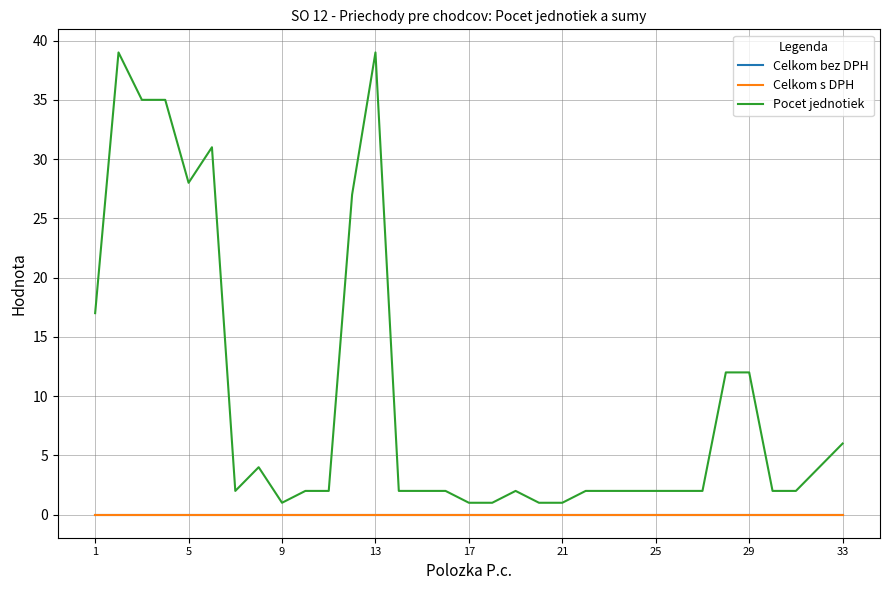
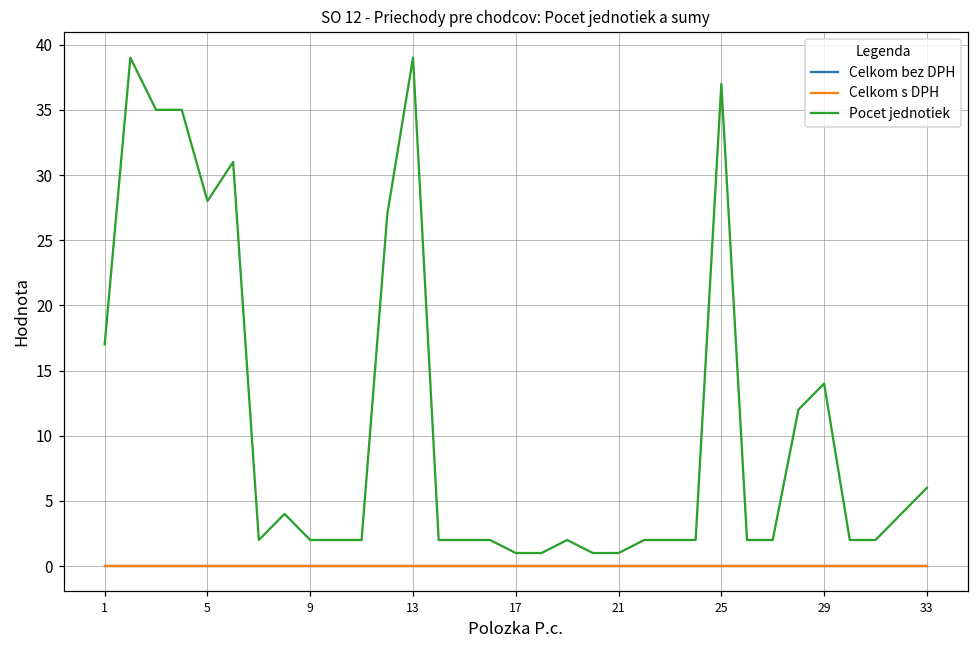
Pocet jednotiek, 9: 1 -> 2
Pocet jednotiek, 25: 2 -> 37
Pocet jednotiek, 29: 12 -> 14
